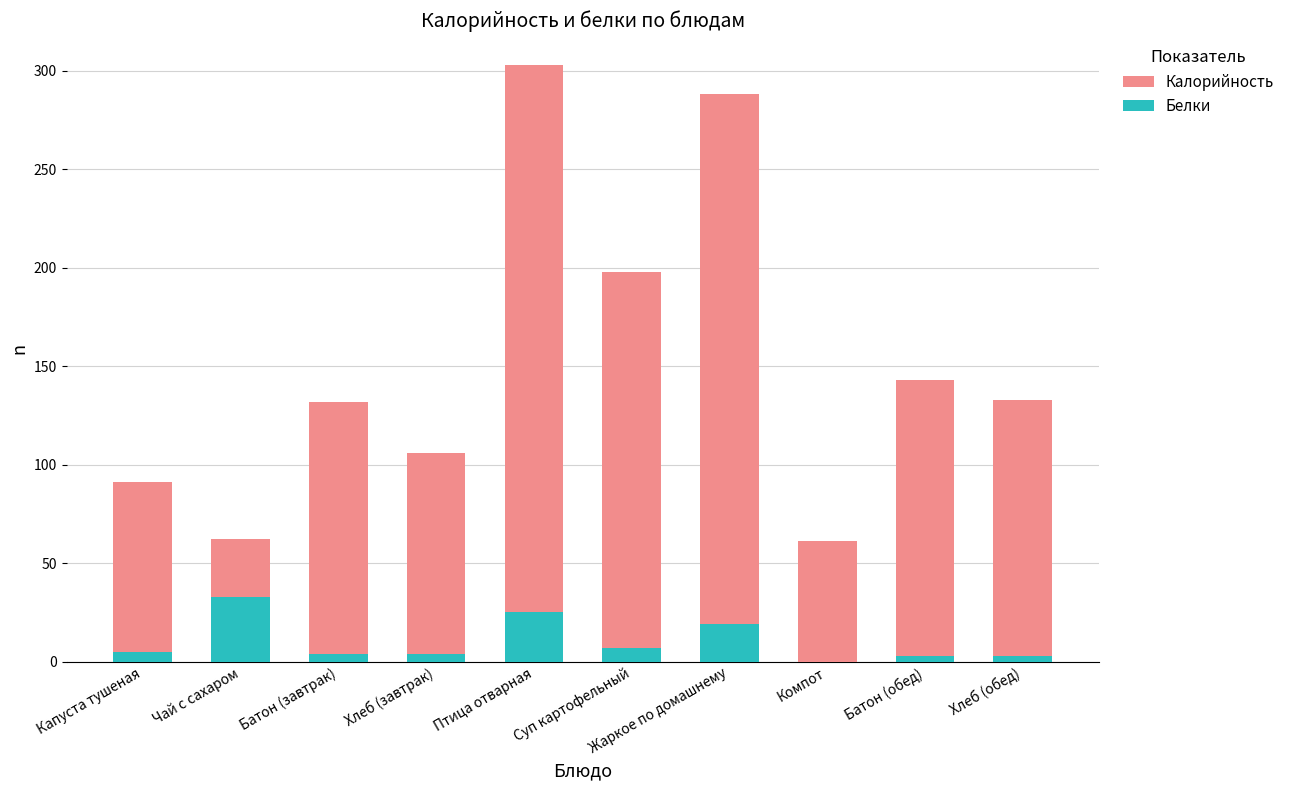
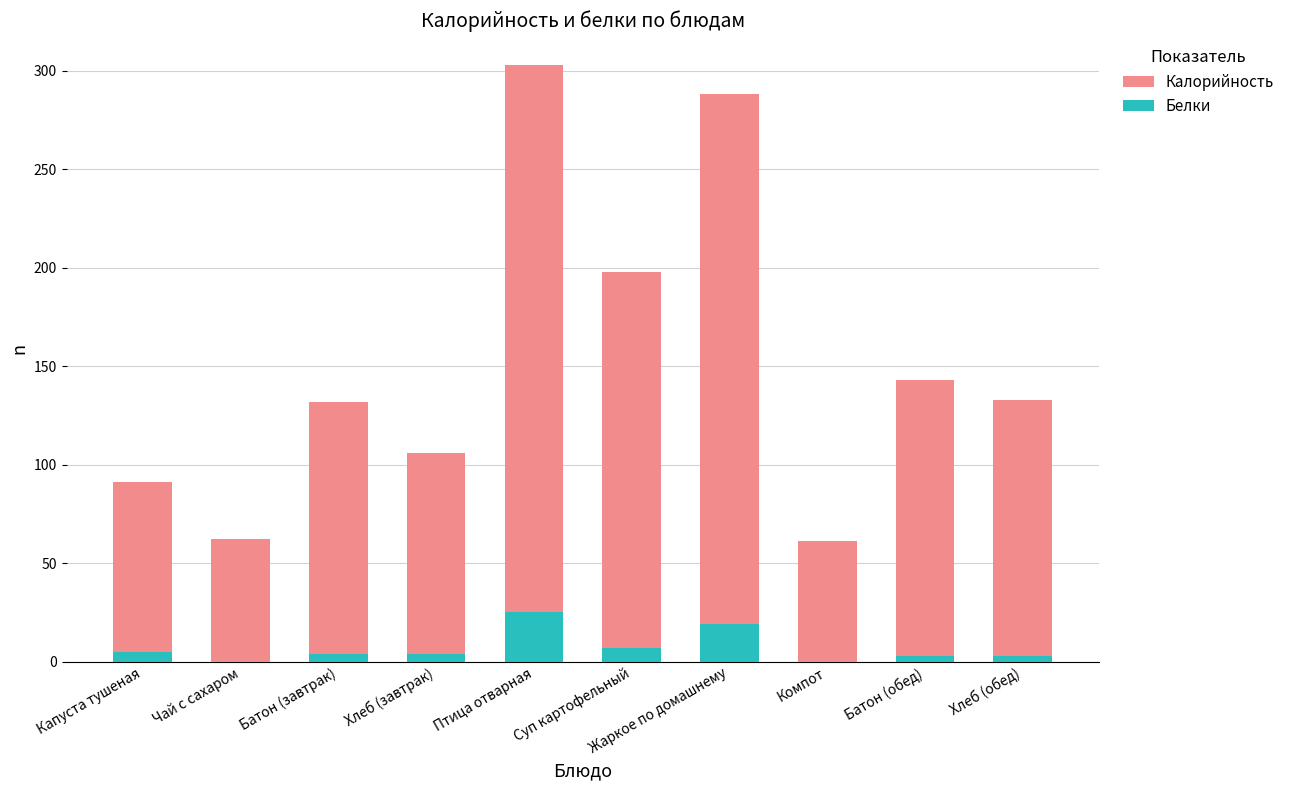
Белки, Чай с сахаром: 33 -> 0
